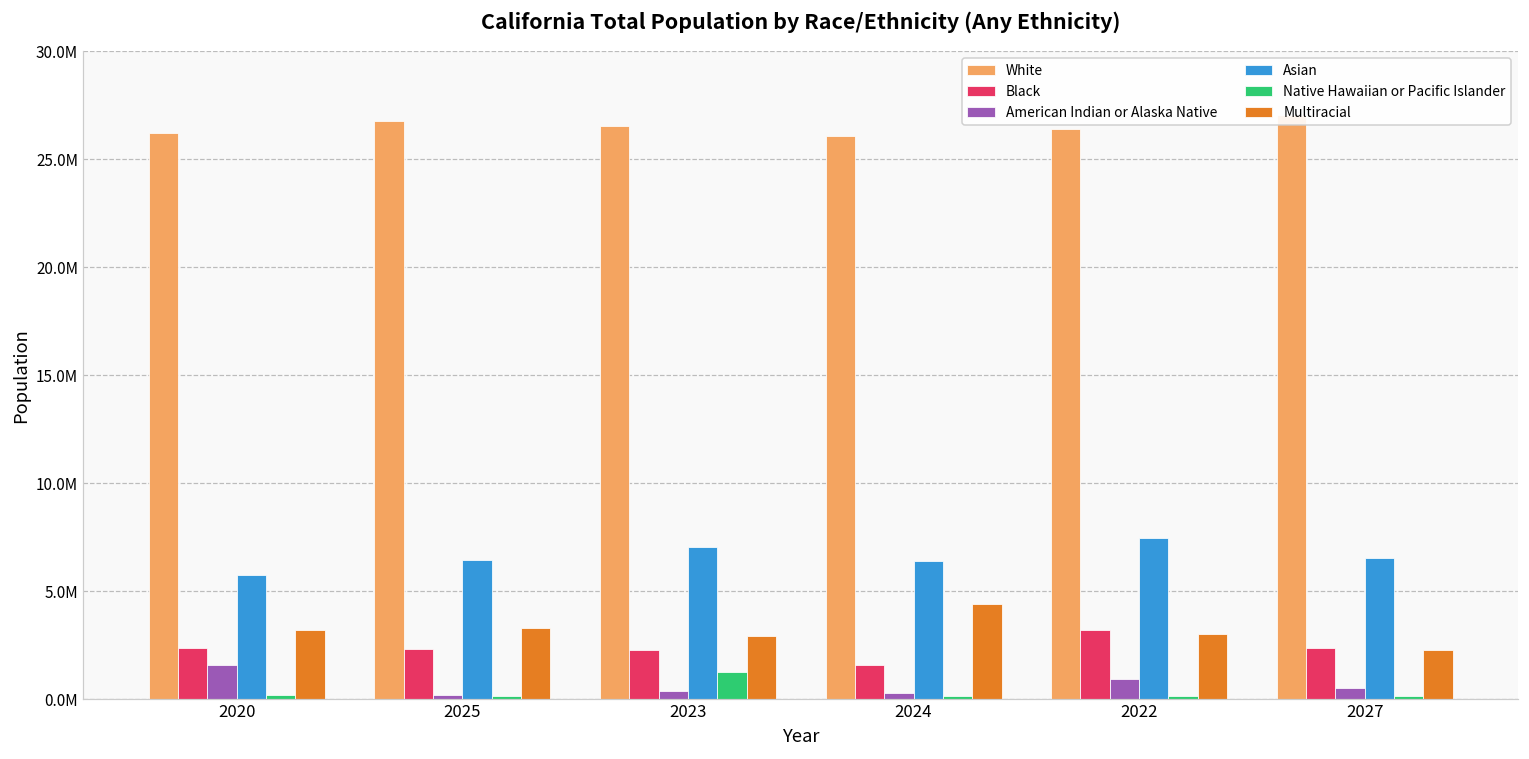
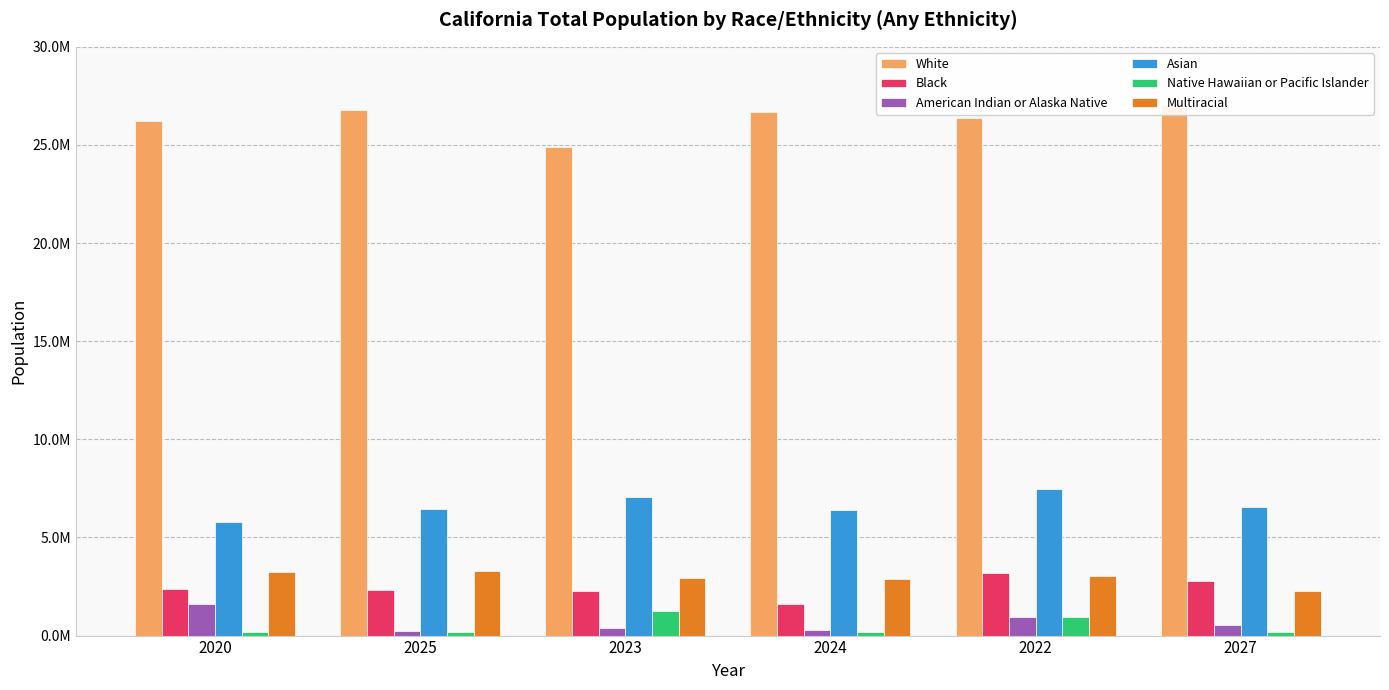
White, 2023: 26500000 -> 24900000
White, 2024: 26100000 -> 26700000
Multiracial, 2024: 4400000 -> 2900000
Native Hawaiian or Pacific Islander, 2022: 200000 -> 900000
Black, 2027: 2300000 -> 2800000
